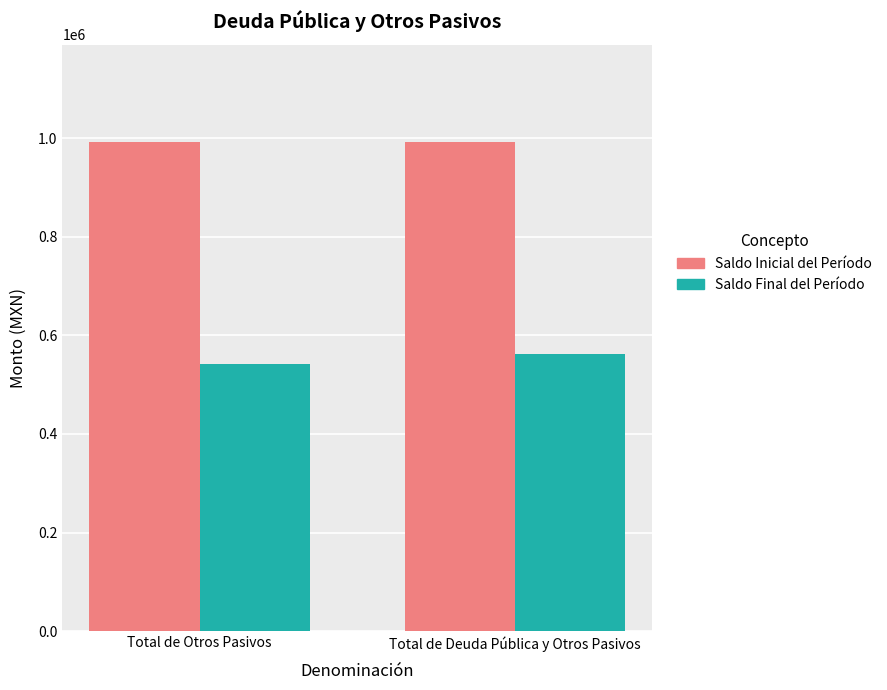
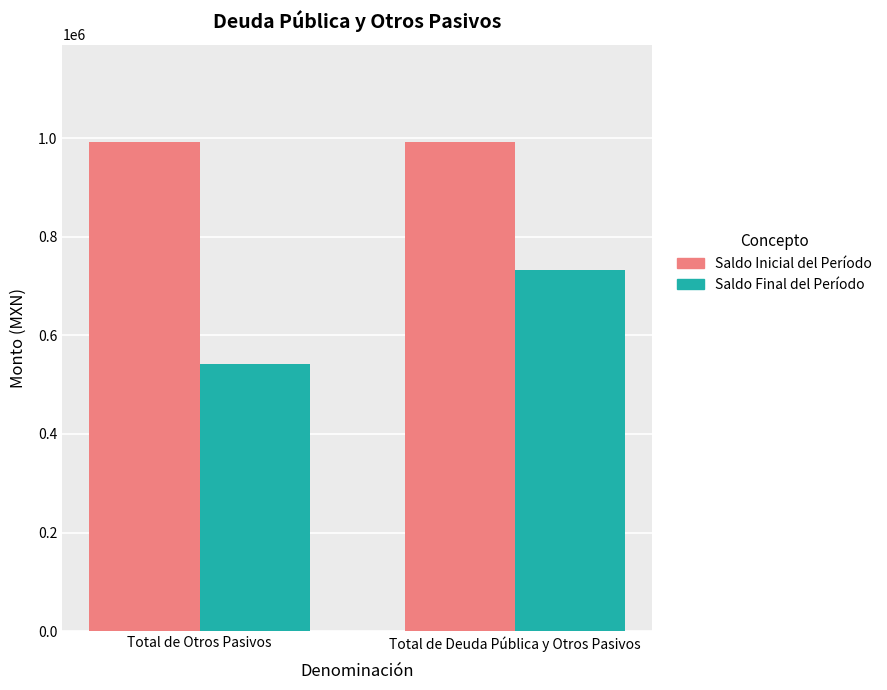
Saldo Final del Período, Total de Deuda Pública y Otros Pasivos: 560000 -> 730000
